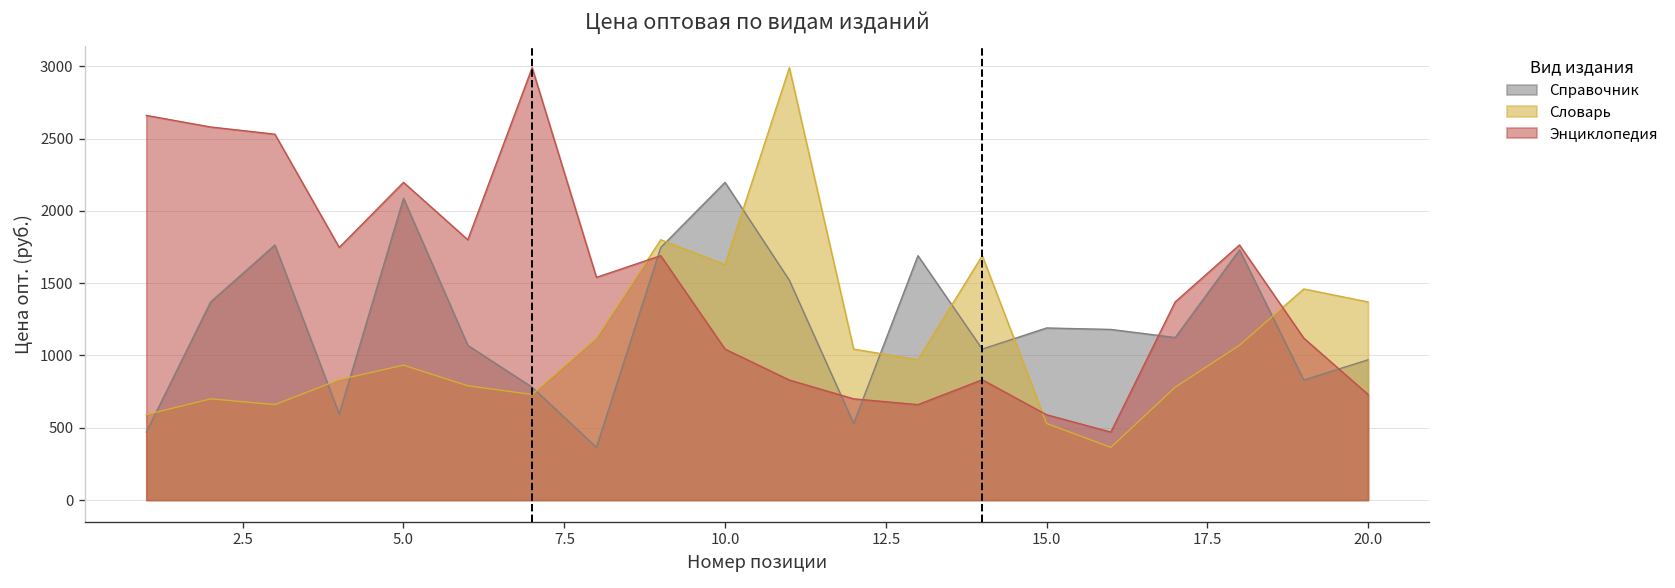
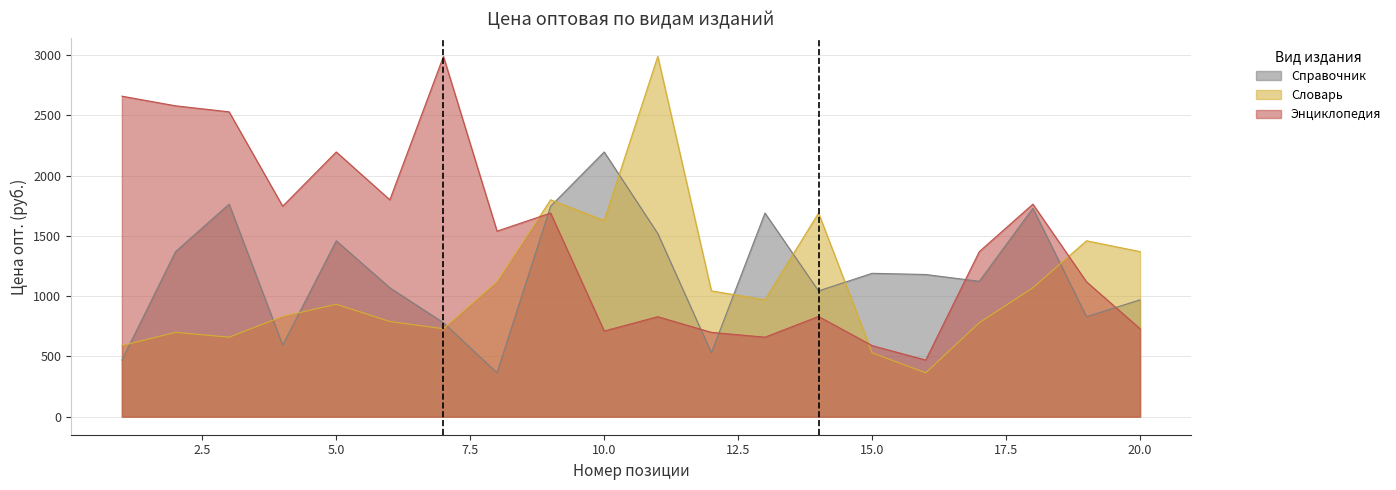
Справочник, 5.0: 2090 -> 1460
Энциклопедия, 10.0: 1040 -> 710
